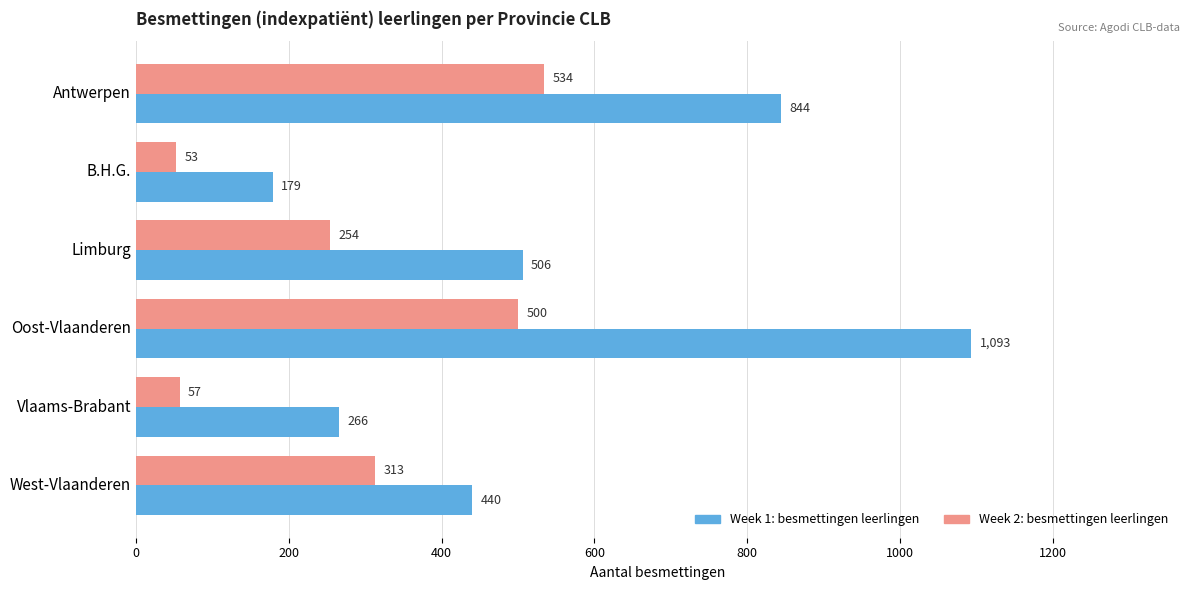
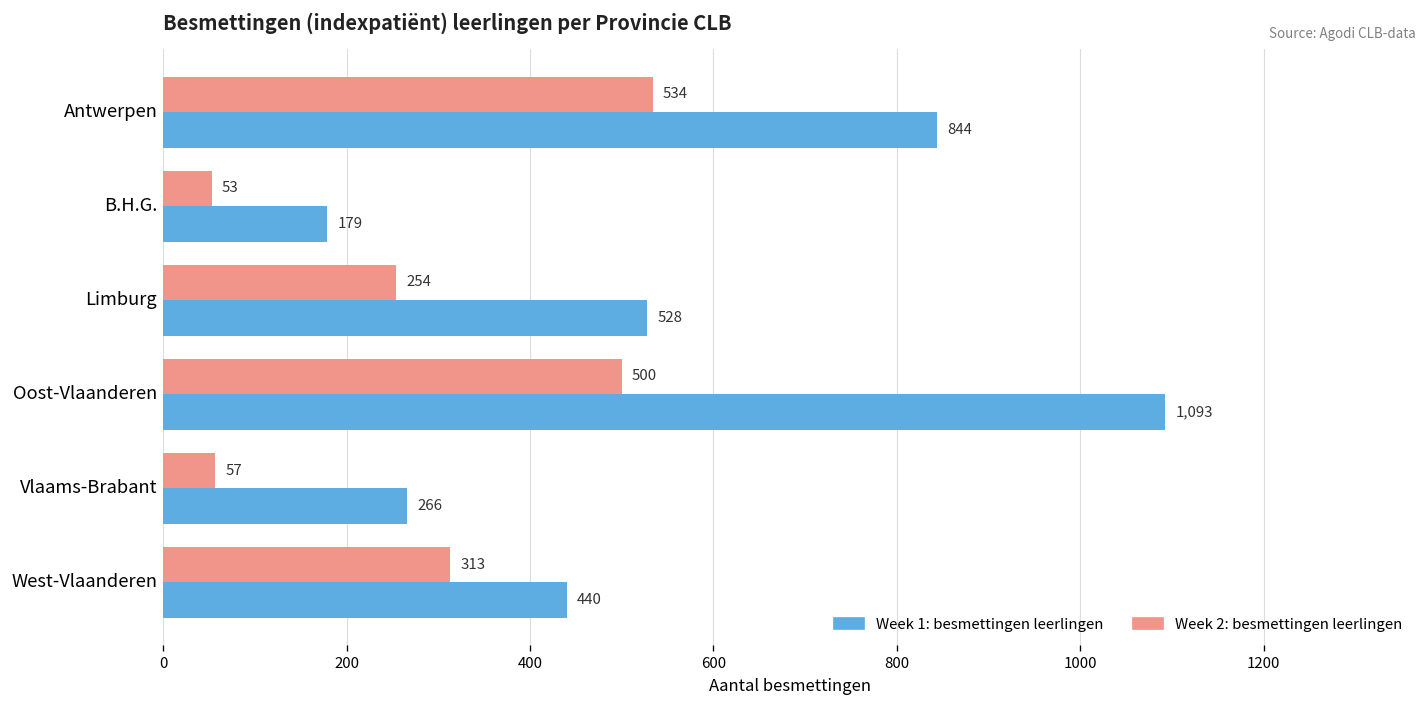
Week 1: besmettingen leerlingen, Limburg: 506 -> 528
